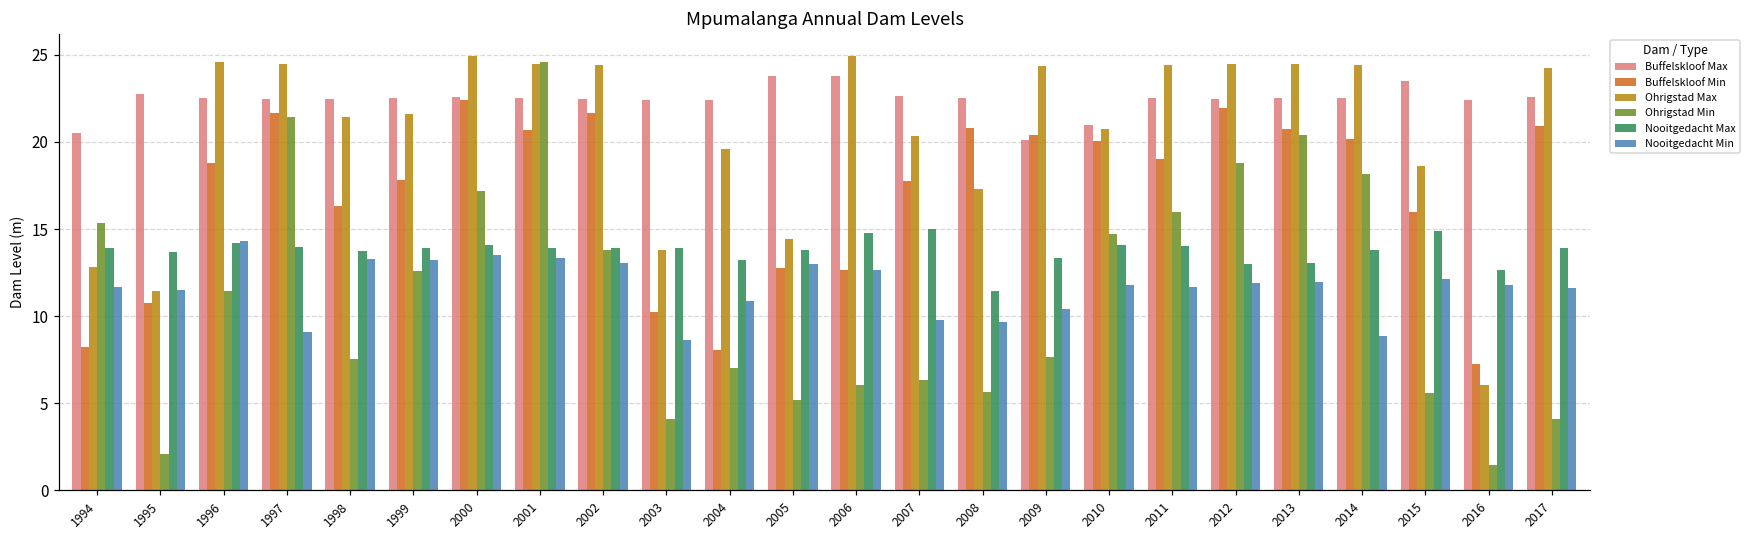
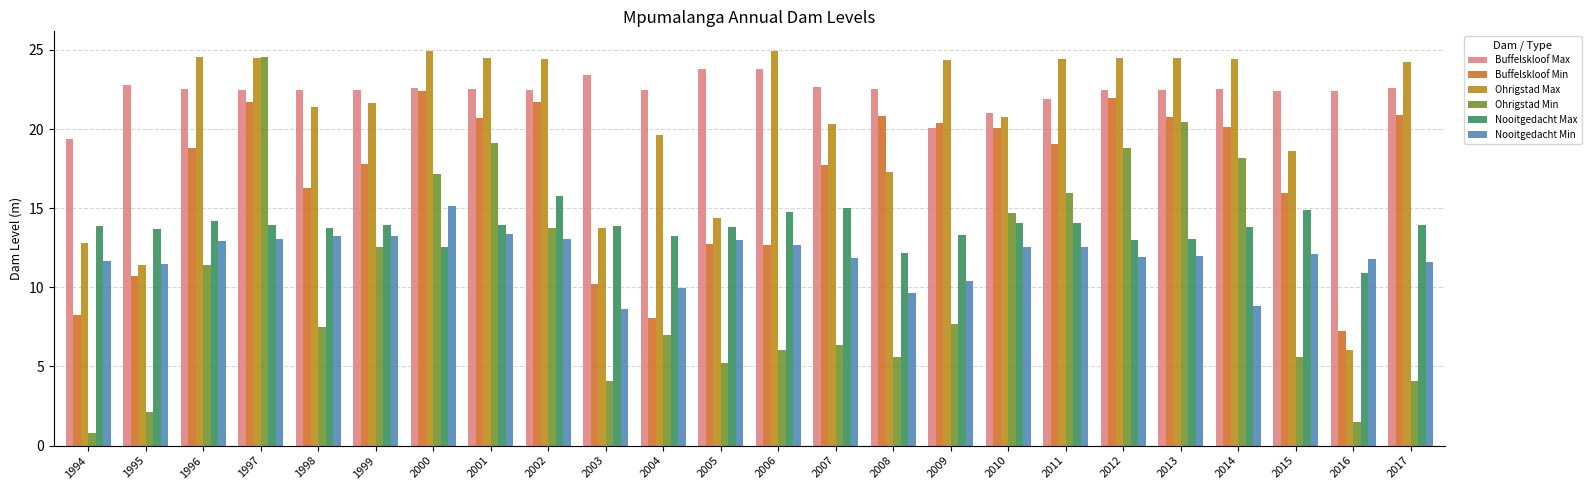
Buffelskloof Max, 1994: 20.5 -> 19.4
Ohrigstad Min, 1994: 15.3 -> 0.8
Nooitgedacht Min, 1996: 14.3 -> 12.9
Ohrigstad Min, 1997: 21.4 -> 24.6
Nooitgedacht Min, 1997: 9.1 -> 13.1
Nooitgedacht Max, 2000: 14.1 -> 12.6
Nooitgedacht Min, 2000: 13.5 -> 15.2
Ohrigstad Min, 2001: 24.6 -> 19.1
Nooitgedacht Max, 2002: 13.9 -> 15.8
Buffelskloof Max, 2003: 22.4 -> 23.4
Nooitgedacht Min, 2004: 10.8 -> 9.9
Nooitgedacht Min, 2007: 9.8 -> 11.9
Nooitgedacht Max, 2008: 11.4 -> 12.2
Nooitgedacht Min, 2010: 11.8 -> 12.6
Buffelskloof Max, 2011: 22.5 -> 21.9
Nooitgedacht Min, 2011: 11.7 -> 12.5
Buffelskloof Max, 2015: 23.5 -> 22.4
Nooitgedacht Max, 2016: 12.7 -> 10.9
